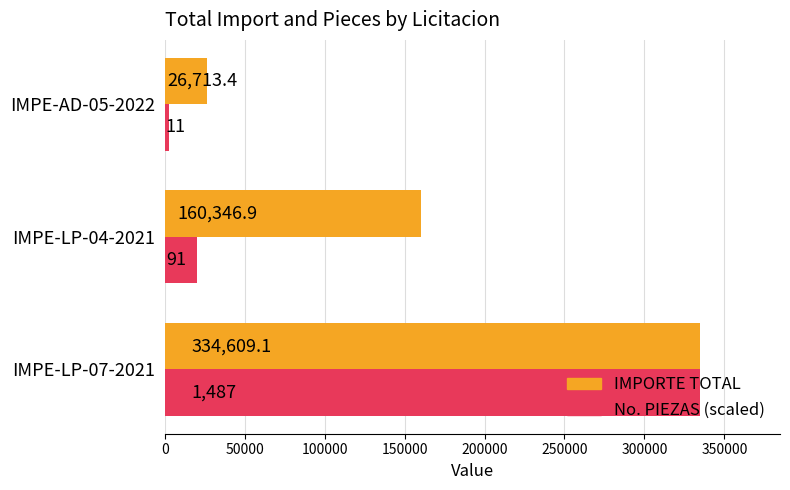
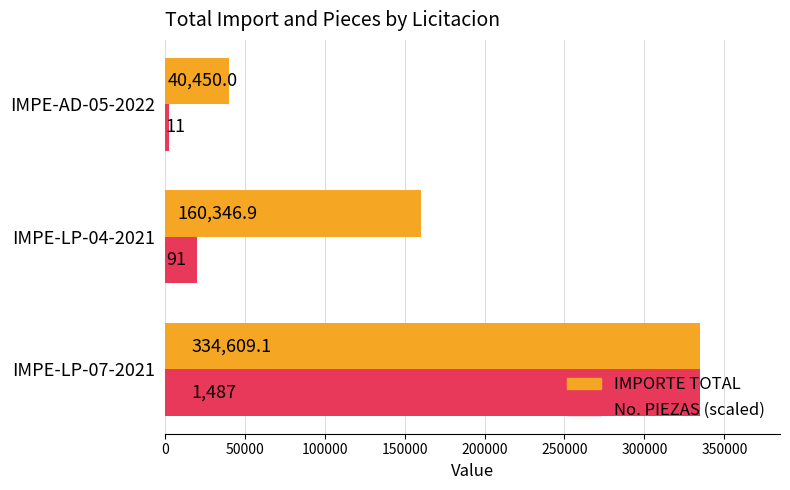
IMPORTE TOTAL, IMPE-AD-05-2022: 26,713.4 -> 40,450.0
